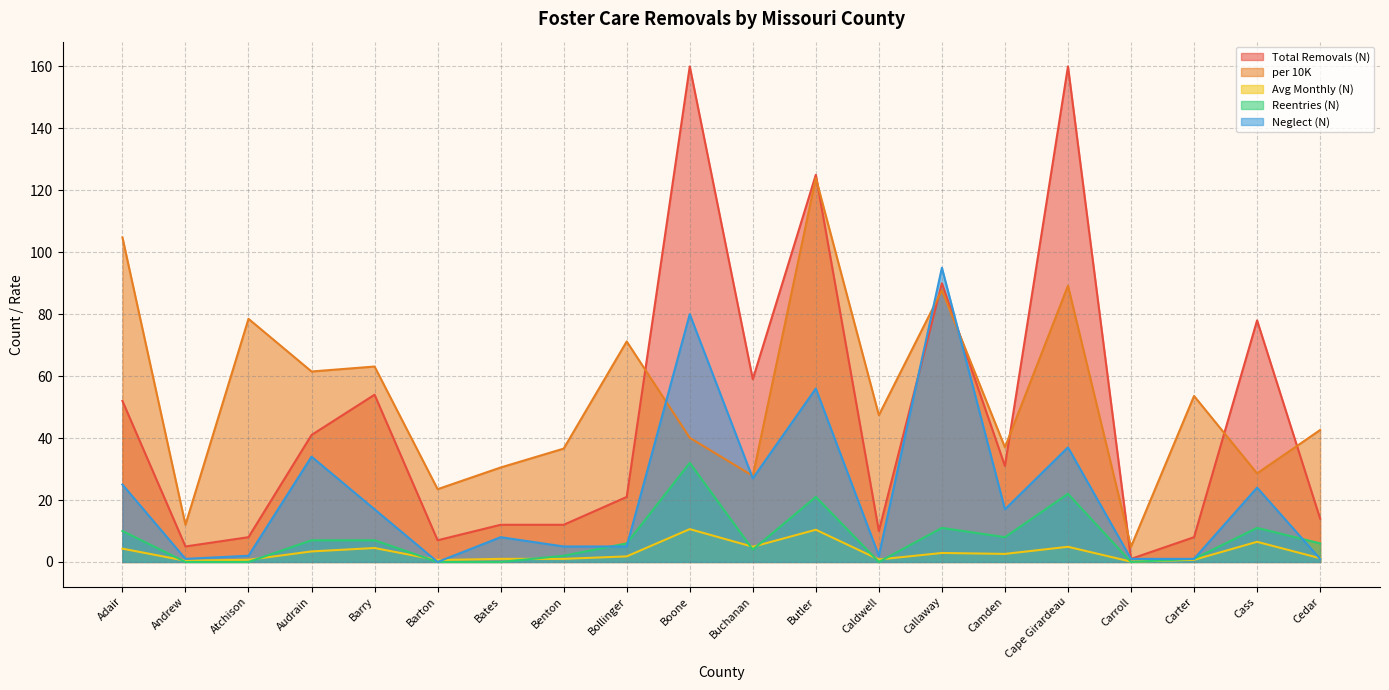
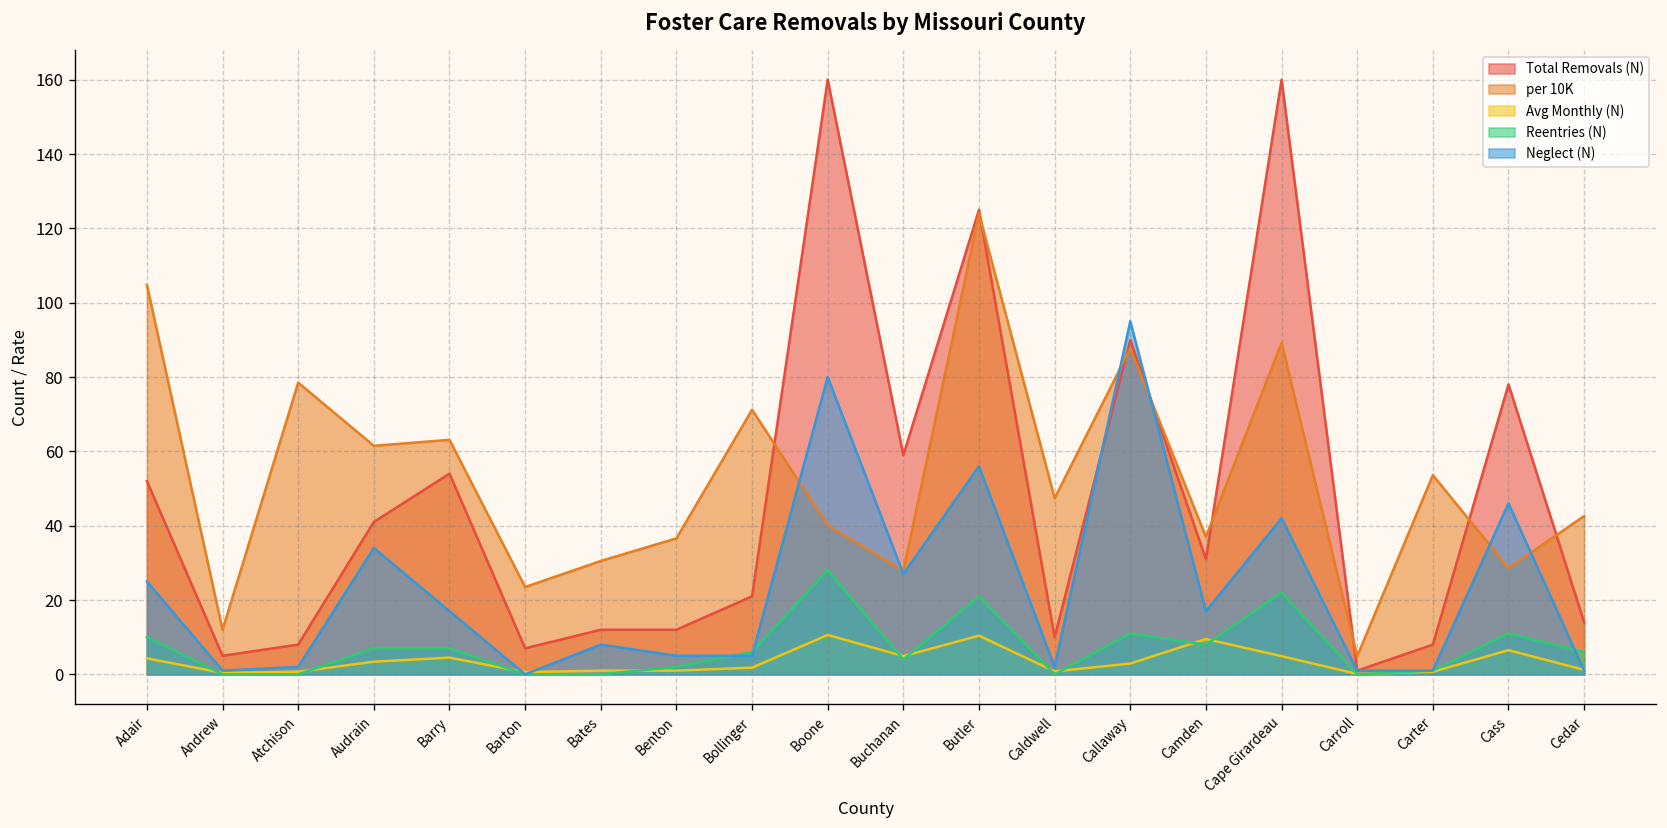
Reentries (N), Boone: 32 -> 28
Avg Monthly (N), Camden: 3 -> 10
Neglect (N), Cape Girardeau: 37 -> 42
Neglect (N), Cass: 24 -> 46
